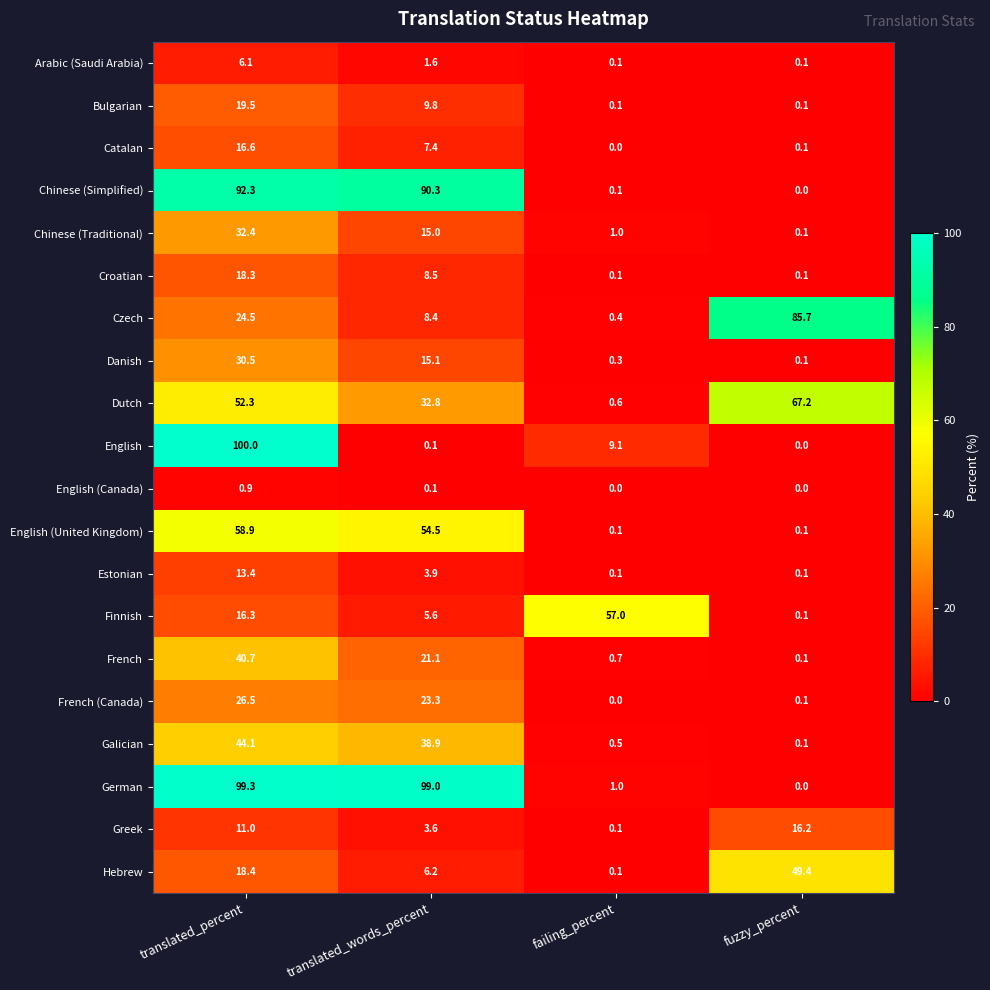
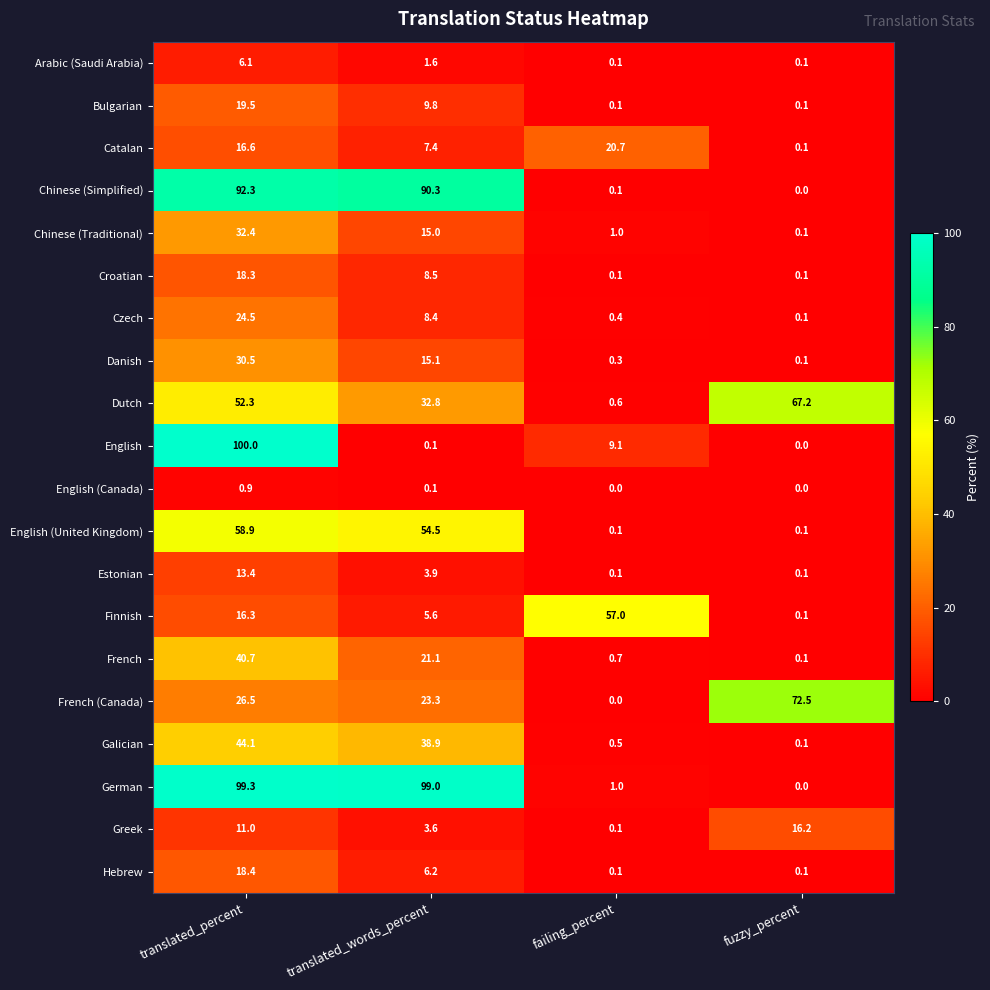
Catalan, failing_percent: 0.0 -> 20.7
Czech, fuzzy_percent: 85.7 -> 0.1
French (Canada), fuzzy_percent: 0.1 -> 72.5
Hebrew, fuzzy_percent: 49.4 -> 0.1
